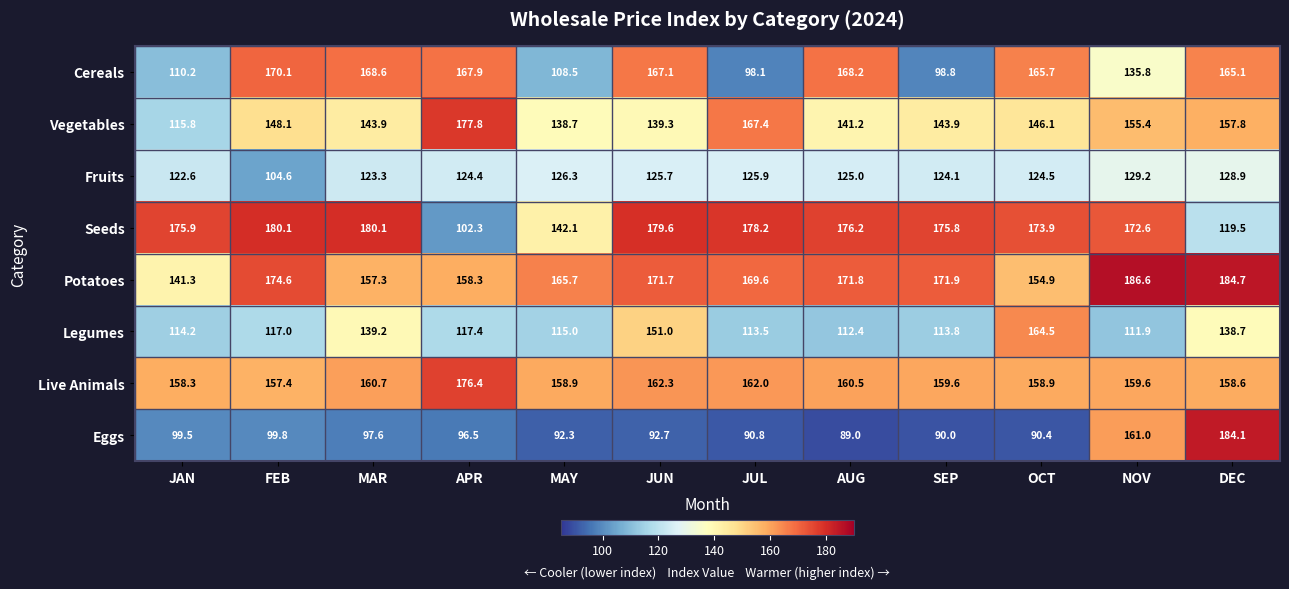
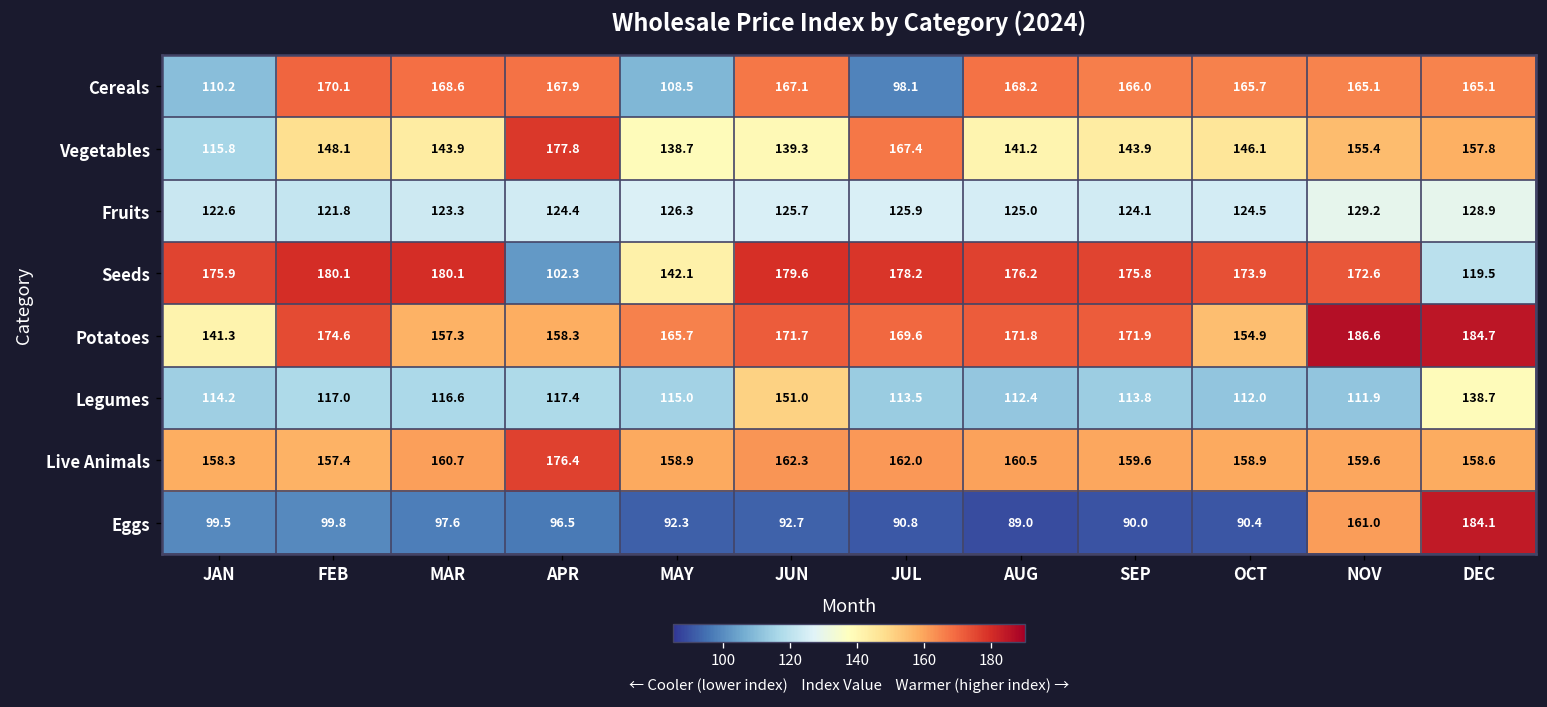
Cereals, SEP: 98.8 -> 166.0
Cereals, NOV: 135.8 -> 165.1
Fruits, FEB: 104.6 -> 121.8
Legumes, MAR: 139.2 -> 116.6
Legumes, OCT: 164.5 -> 112.0
